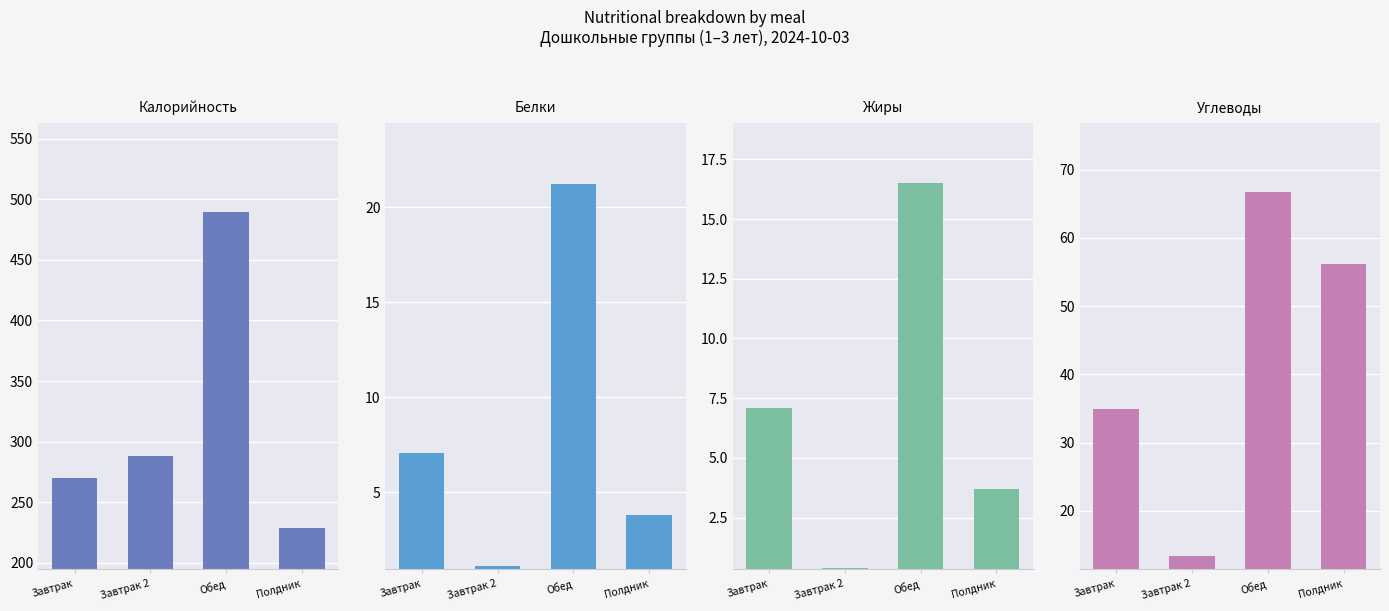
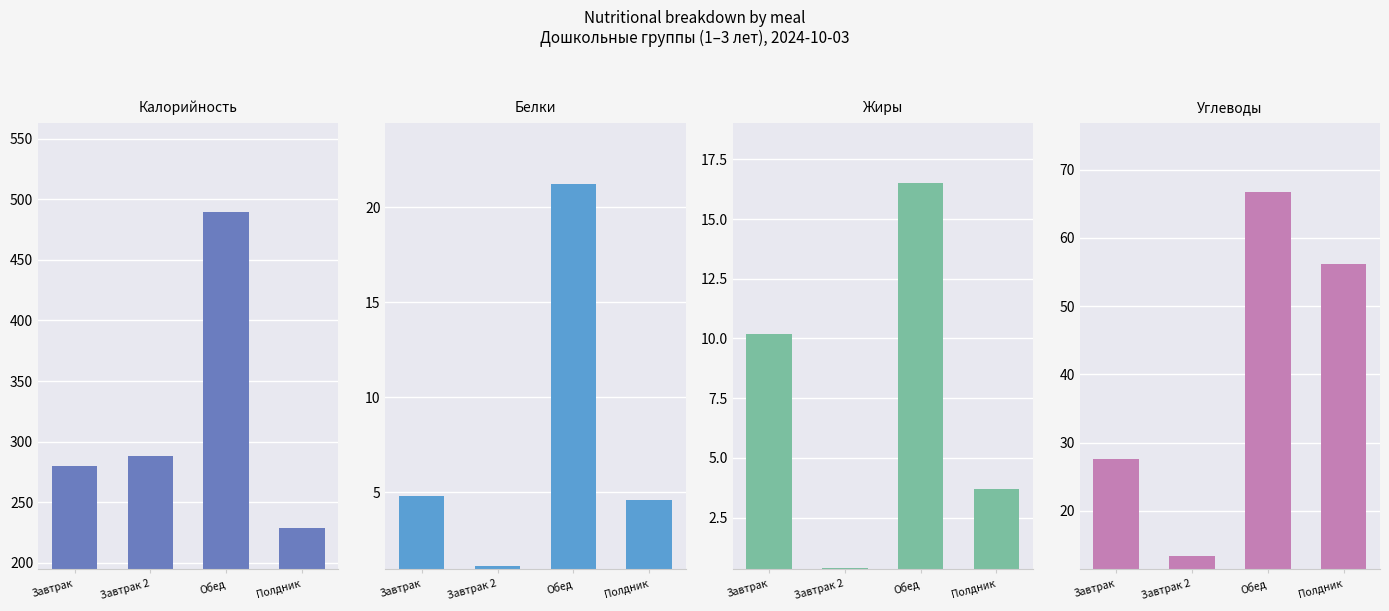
Калорийность, Завтрак: 270 -> 280
Белки, Завтрак: 7.0 -> 4.8
Белки, Полдник: 3.8 -> 4.6
Жиры, Завтрак: 7.1 -> 10.2
Углеводы, Завтрак: 35 -> 28
